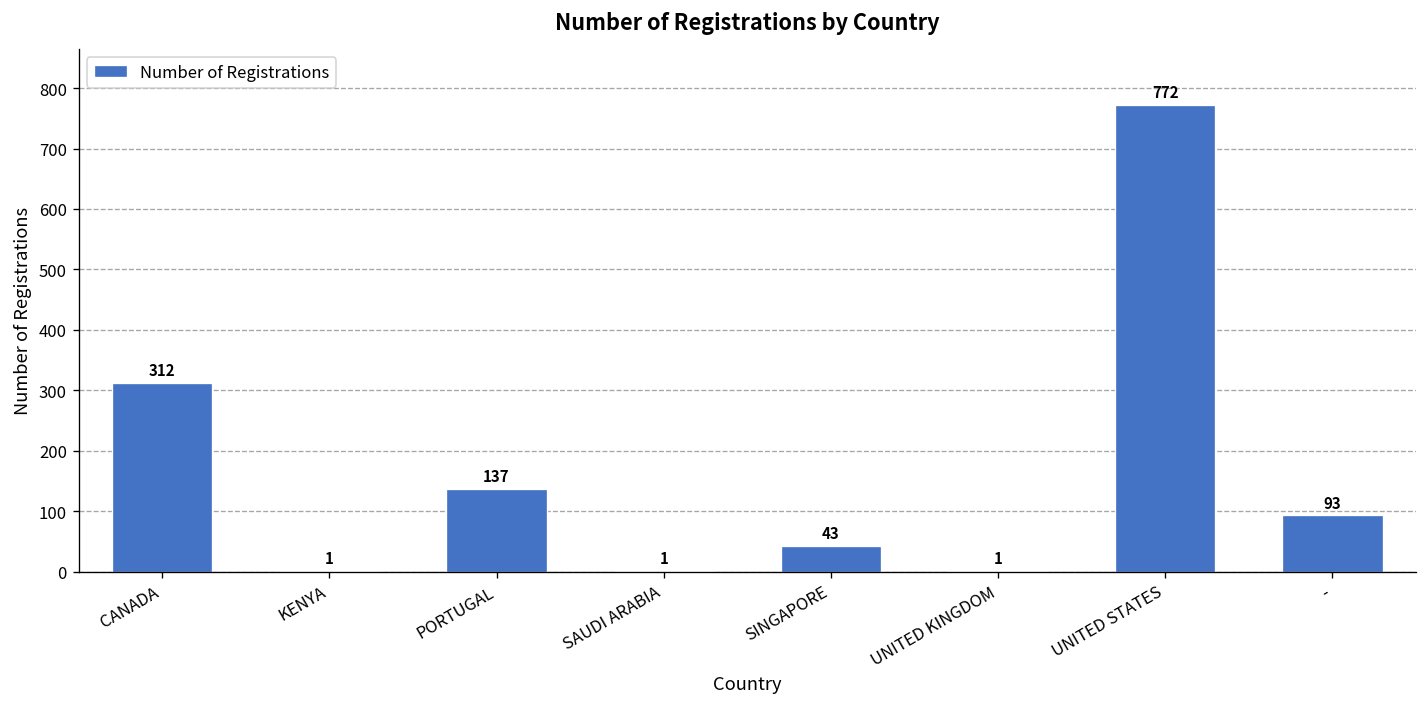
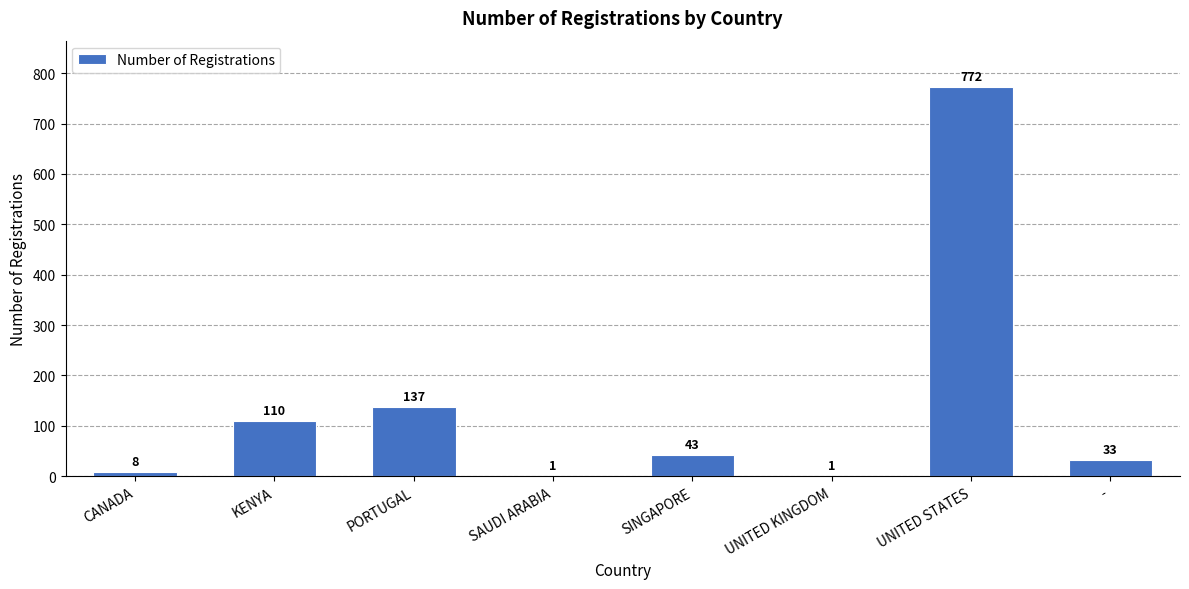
CANADA: 312 -> 8
KENYA: 1 -> 110
-: 93 -> 33
